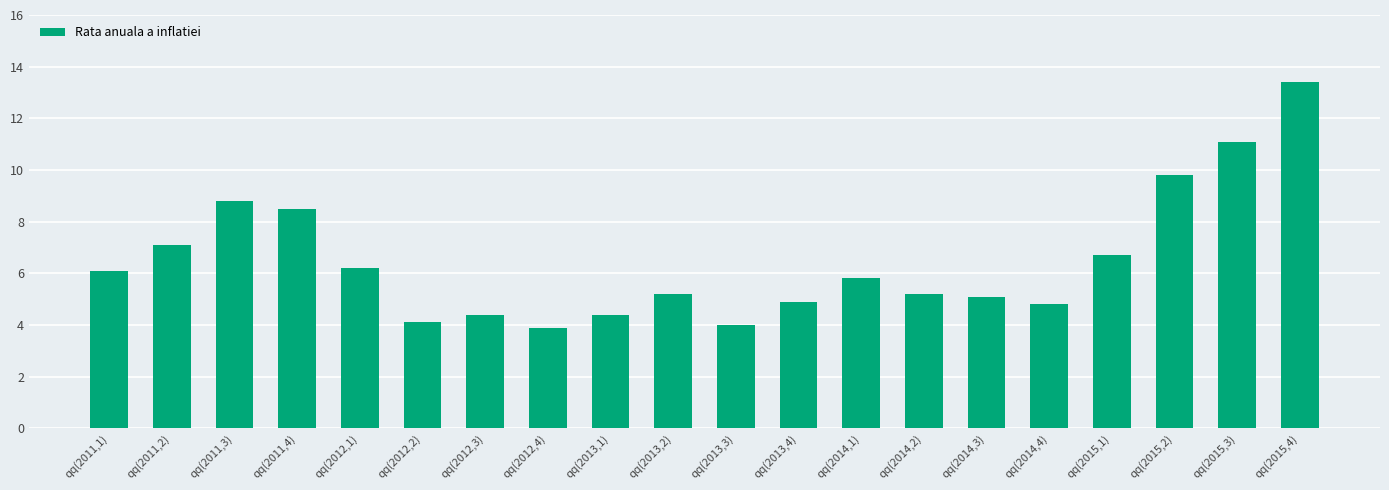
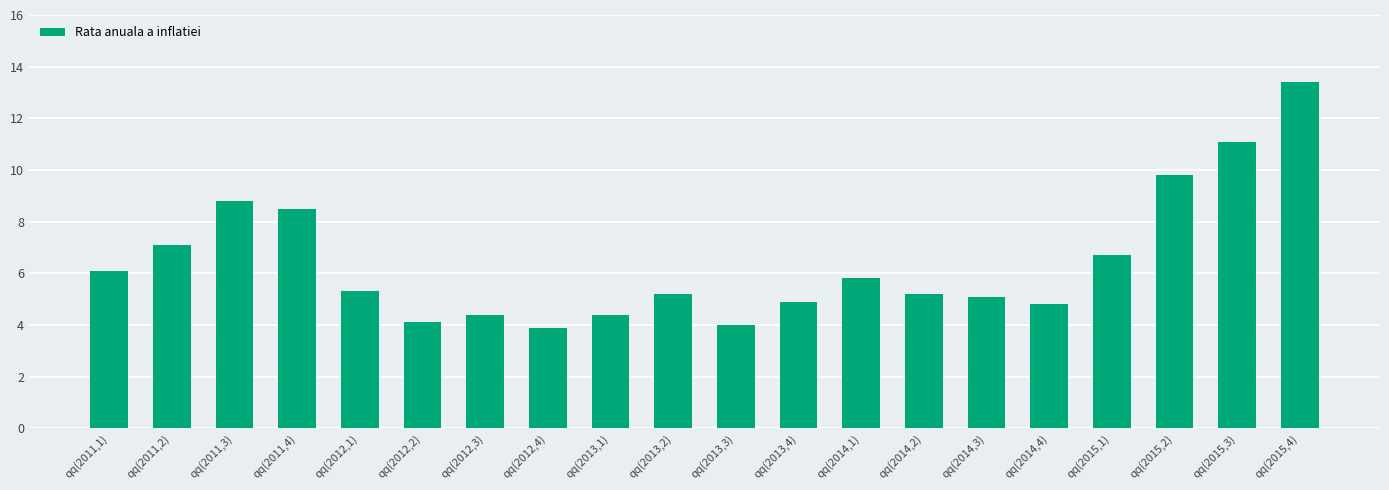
qq(2012,1): 6.2 -> 5.3
